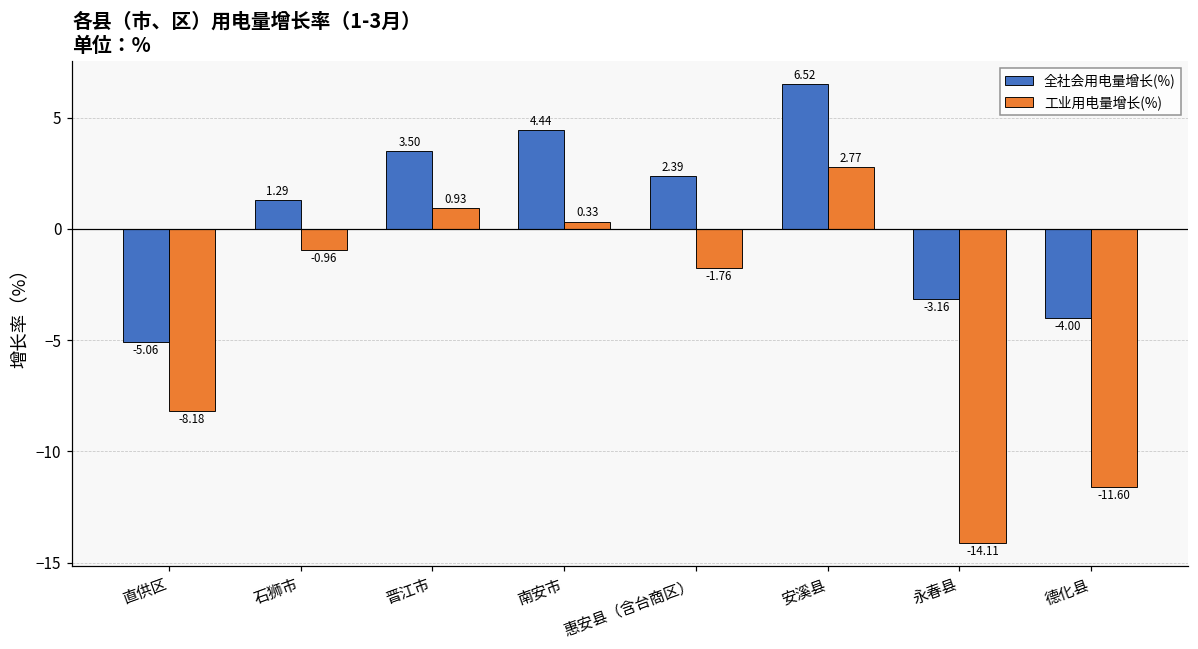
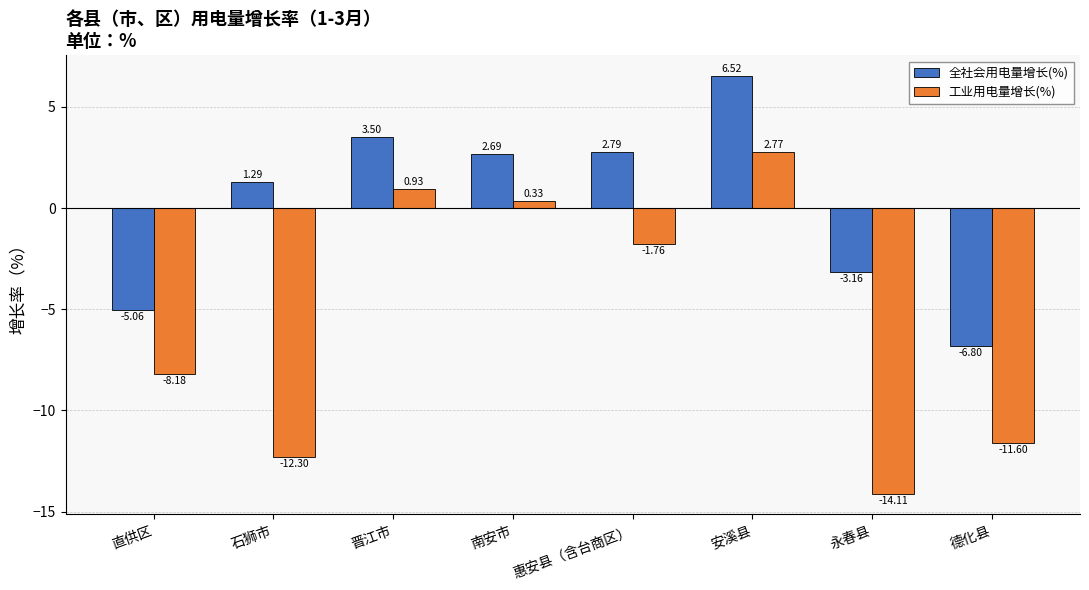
工业用电量增长(%), 石狮市: -0.96 -> -12.30
全社会用电量增长(%), 南安市: 4.44 -> 2.69
全社会用电量增长(%), 惠安县（含台商区）: 2.39 -> 2.79
全社会用电量增长(%), 德化县: -4.00 -> -6.80
